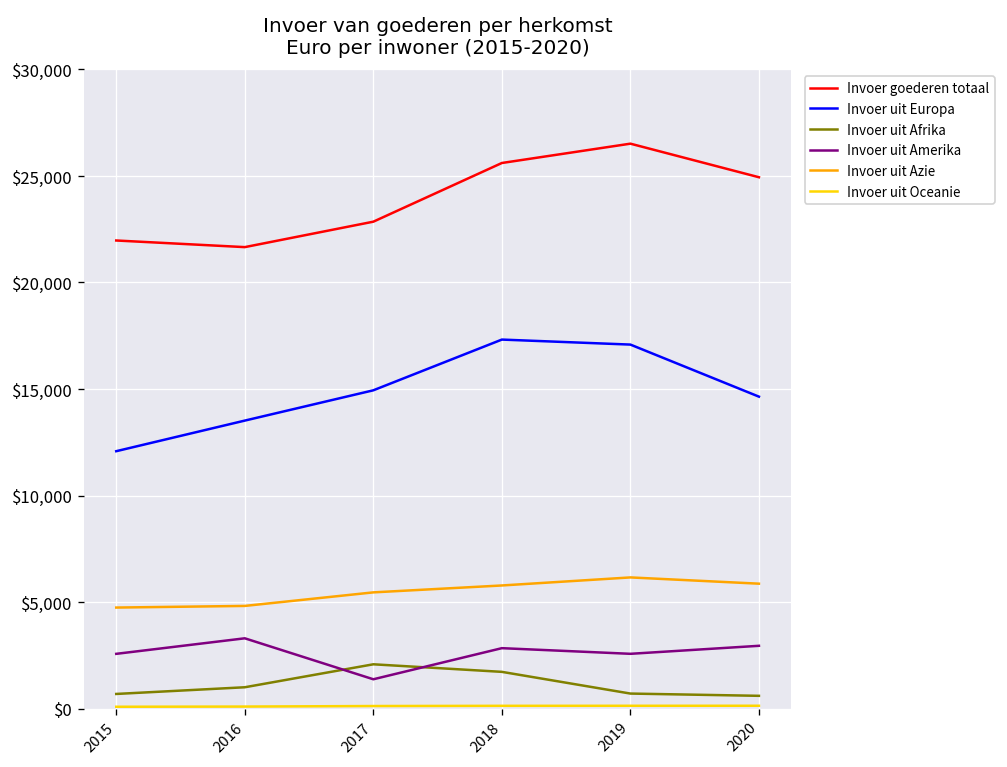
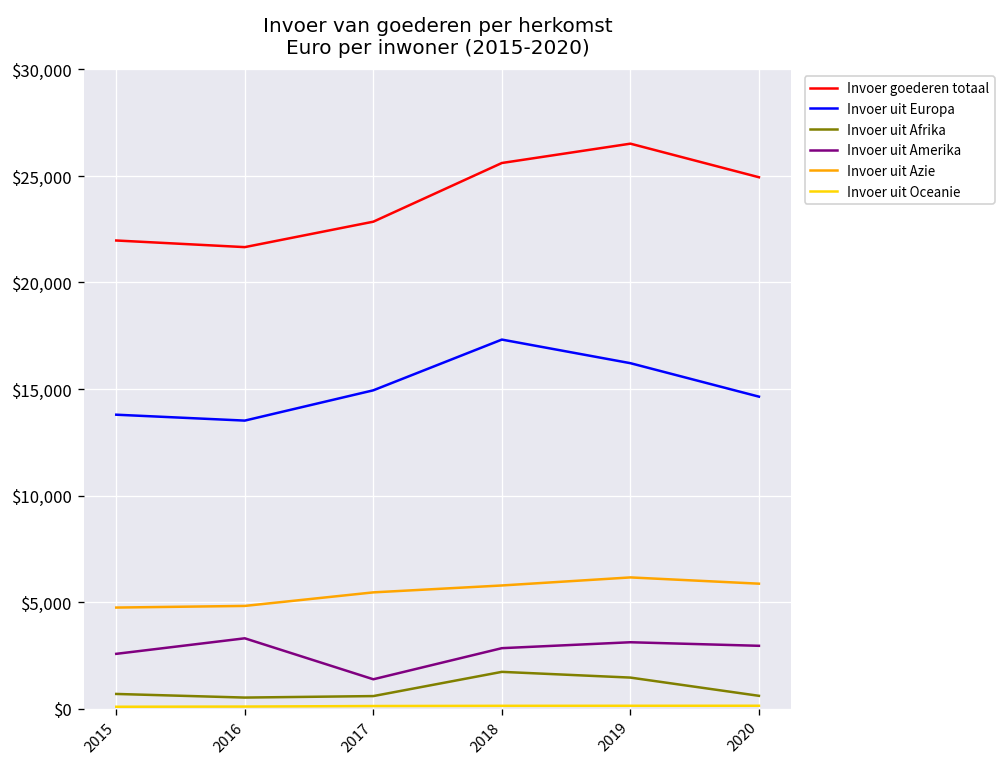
Invoer uit Europa, 2015: $12,100 -> $13,800
Invoer uit Afrika, 2016: $1,000 -> $500
Invoer uit Afrika, 2017: $2,100 -> $600
Invoer uit Europa, 2019: $17,100 -> $16,200
Invoer uit Afrika, 2019: $700 -> $1,500
Invoer uit Amerika, 2019: $2,600 -> $3,100
